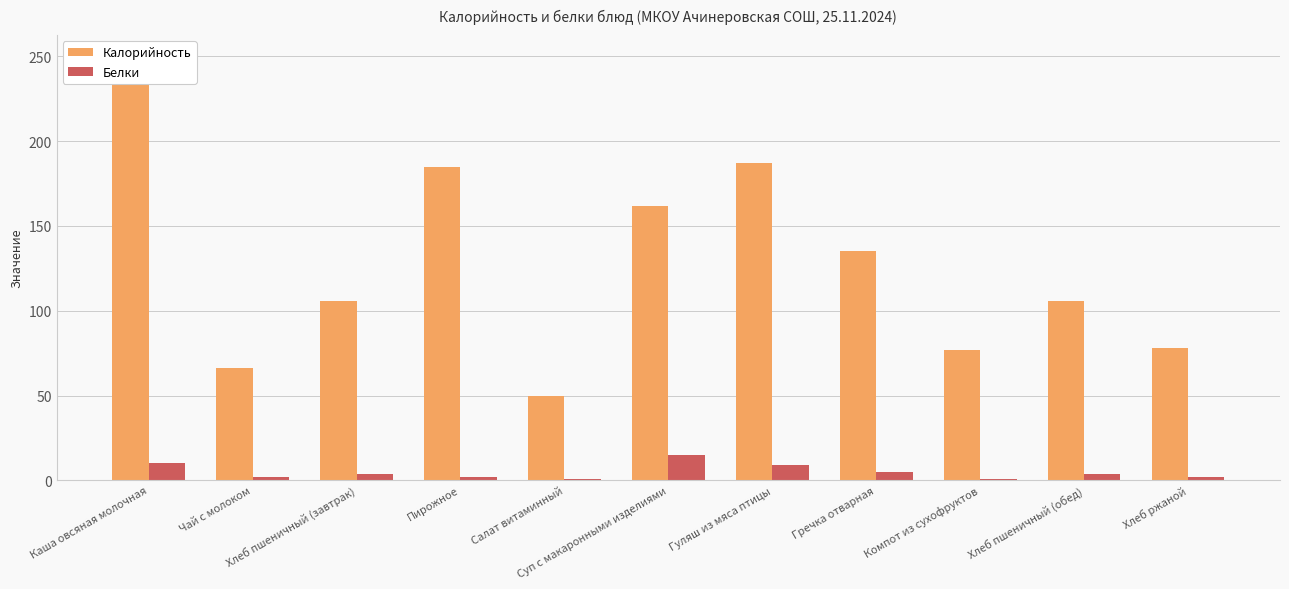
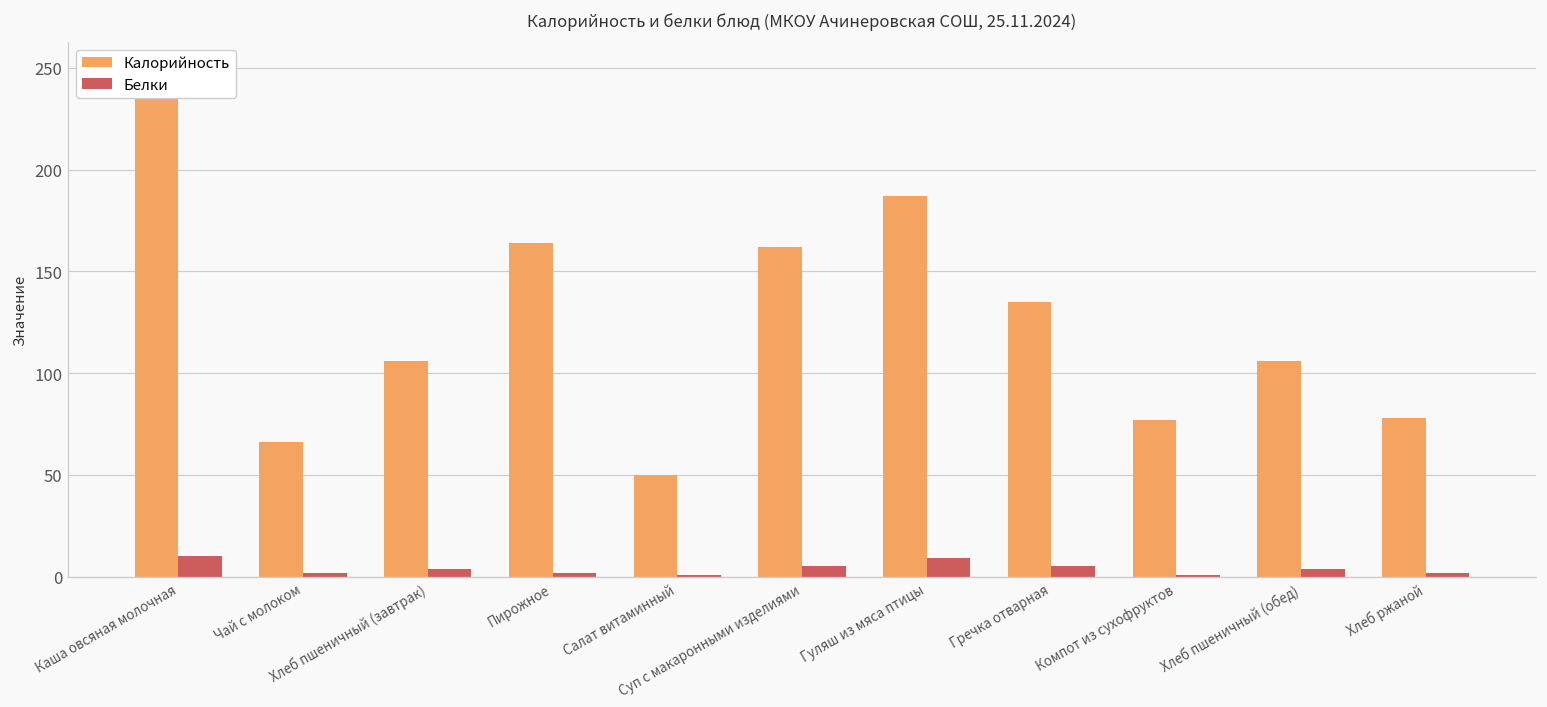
Калорийность, Пирожное: 185 -> 164
Белки, Суп с макаронными изделиями: 15 -> 5
